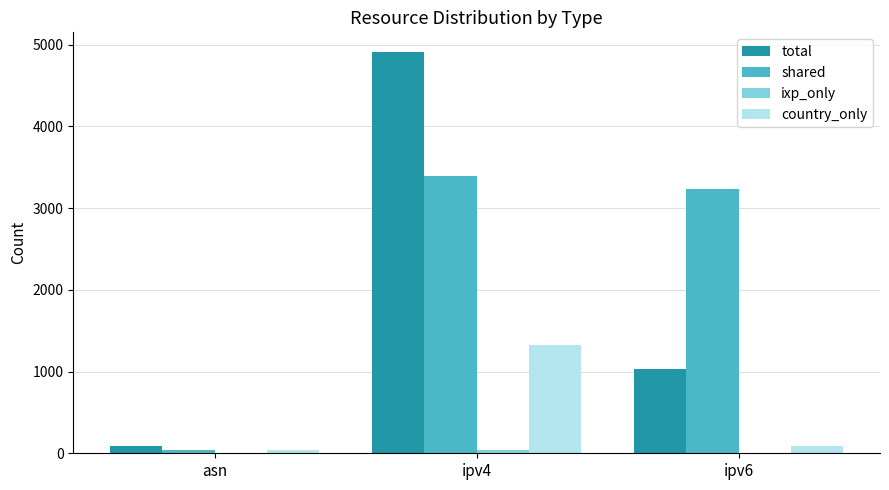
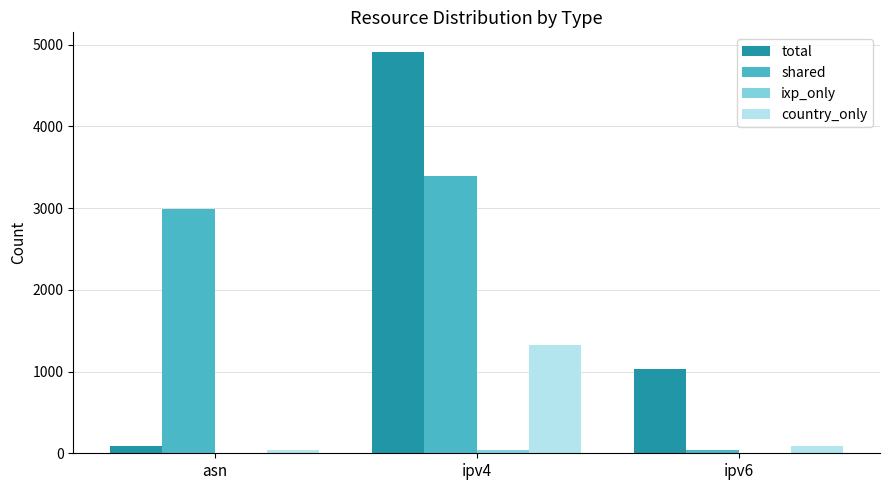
shared, asn: 0 -> 3000
shared, ipv6: 3200 -> 0
